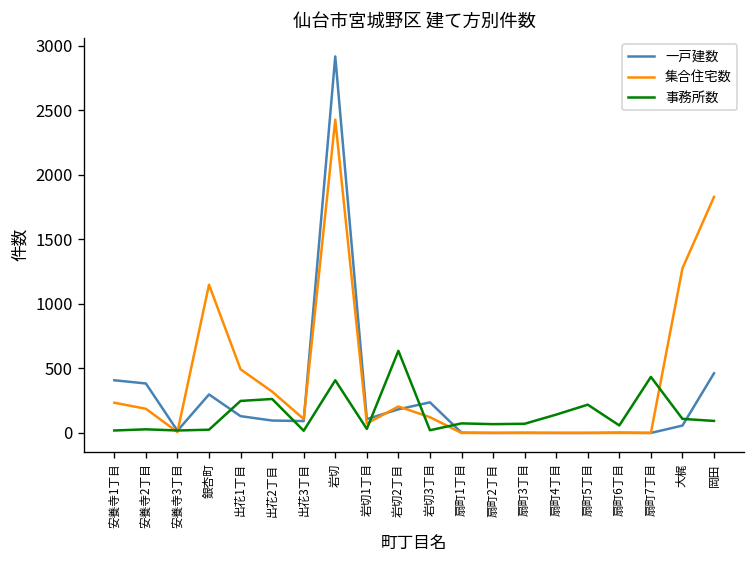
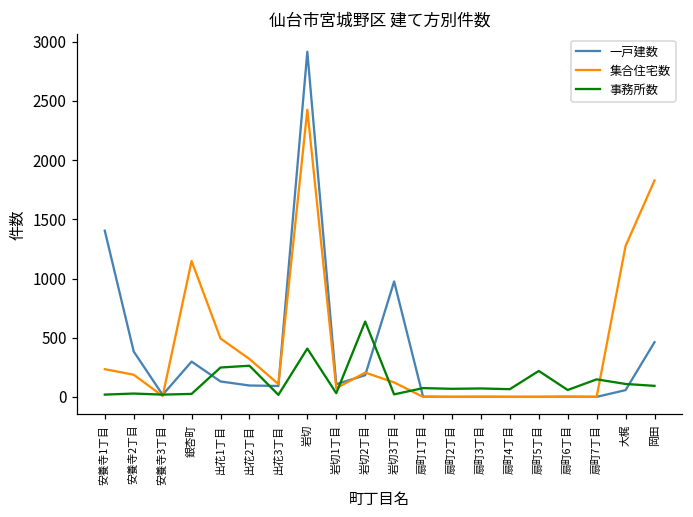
一戸建数, 安養寺1丁目: 410 -> 1400
一戸建数, 岩切3丁目: 240 -> 980
事務所数, 扇町4丁目: 140 -> 70
事務所数, 扇町7丁目: 430 -> 150
